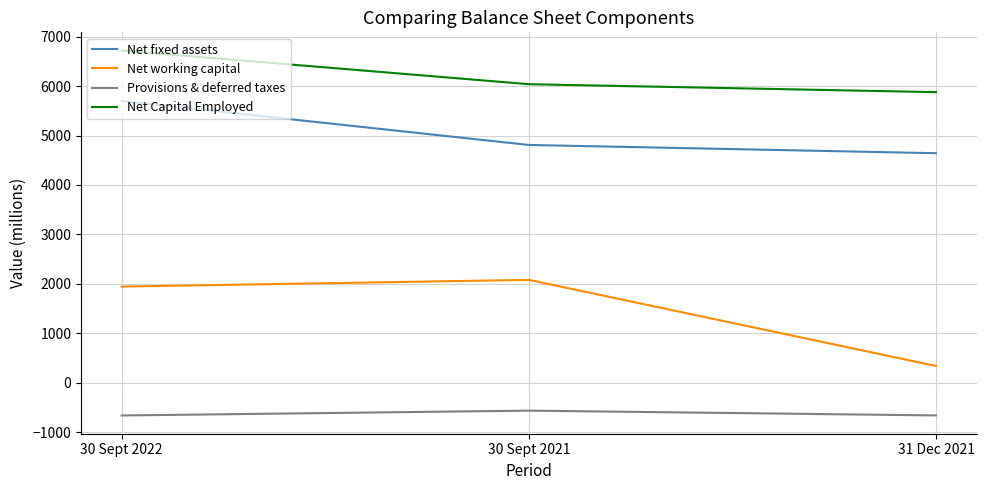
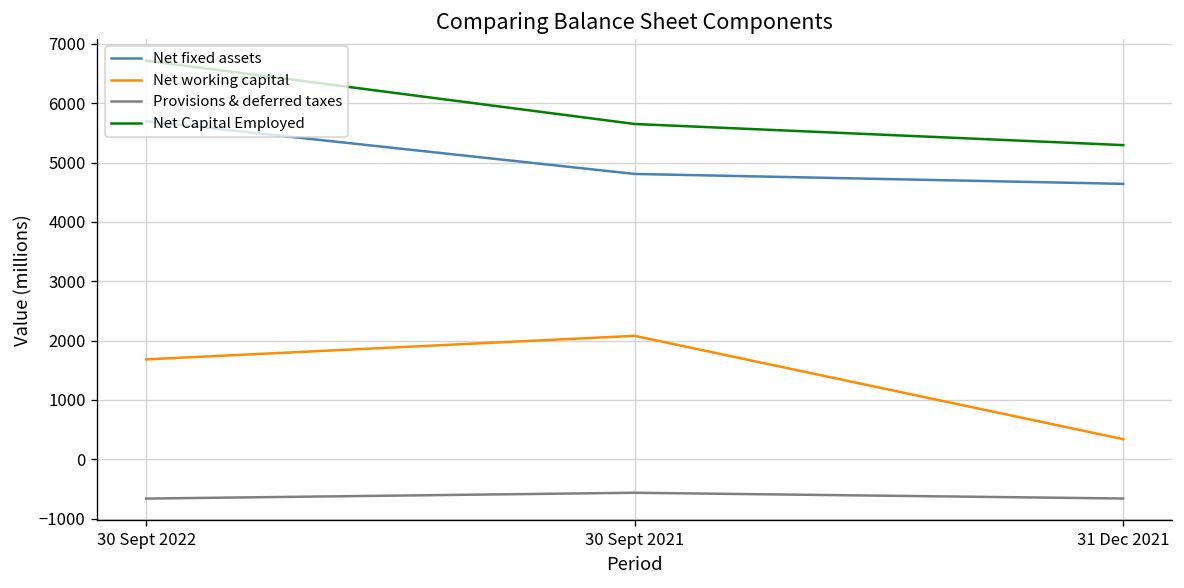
Net working capital, 30 Sept 2022: 1900 -> 1700
Net Capital Employed, 30 Sept 2021: 6000 -> 5700
Net Capital Employed, 31 Dec 2021: 5900 -> 5300
